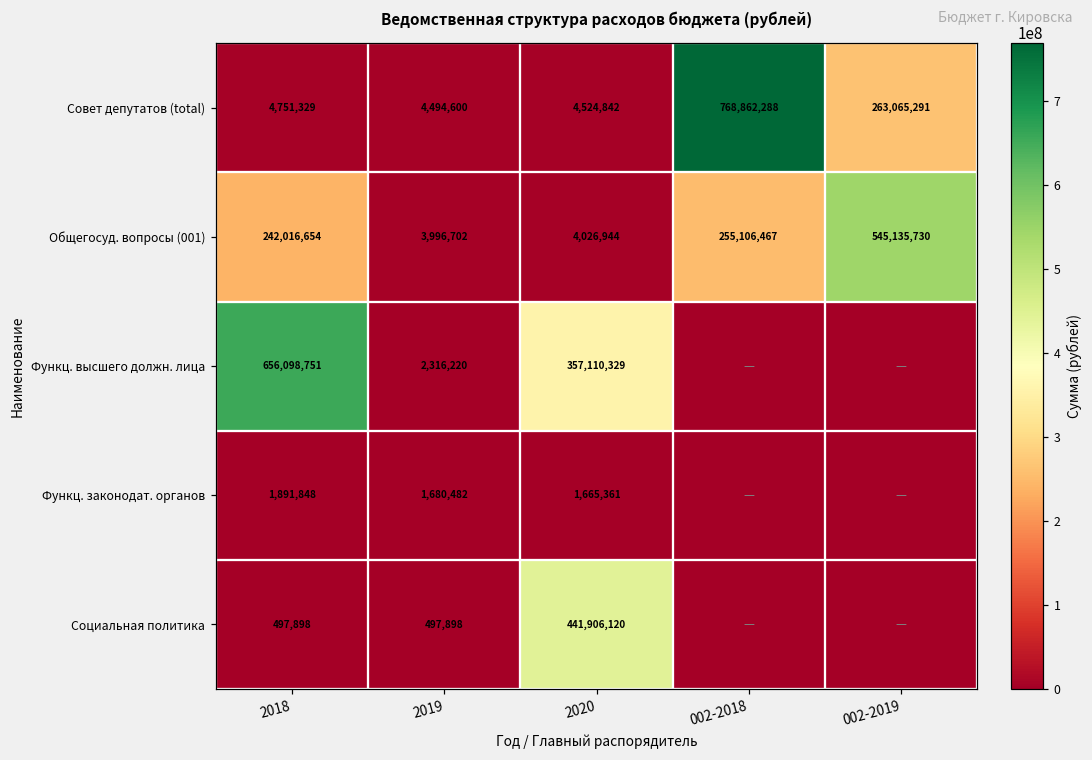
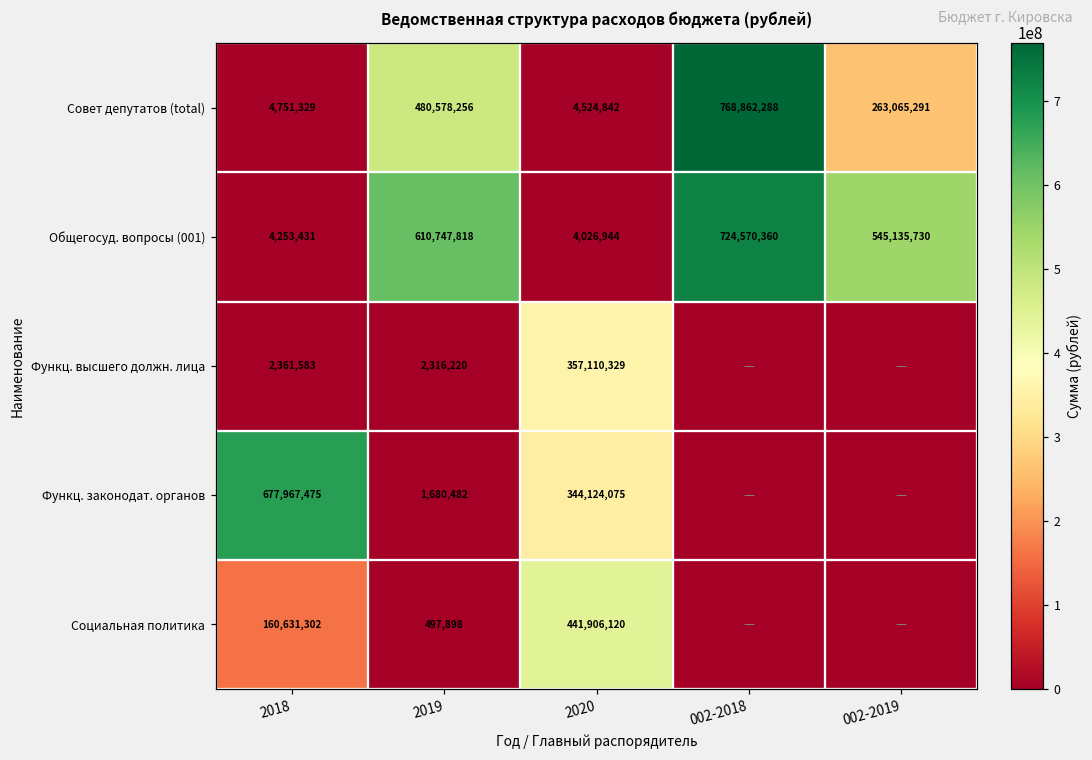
Совет депутатов (total), 2019: 4,494,600 -> 480,578,256
Общегосуд. вопросы (001), 2018: 242,016,654 -> 4,253,431
Общегосуд. вопросы (001), 2019: 3,996,702 -> 610,747,818
Общегосуд. вопросы (001), 002-2018: 255,106,467 -> 724,570,360
Функц. высшего должн. лица, 2018: 656,098,751 -> 2,361,583
Функц. законодат. органов, 2018: 1,891,848 -> 677,967,475
Функц. законодат. органов, 2020: 1,665,361 -> 344,124,075
Социальная политика, 2018: 497,898 -> 160,631,302
